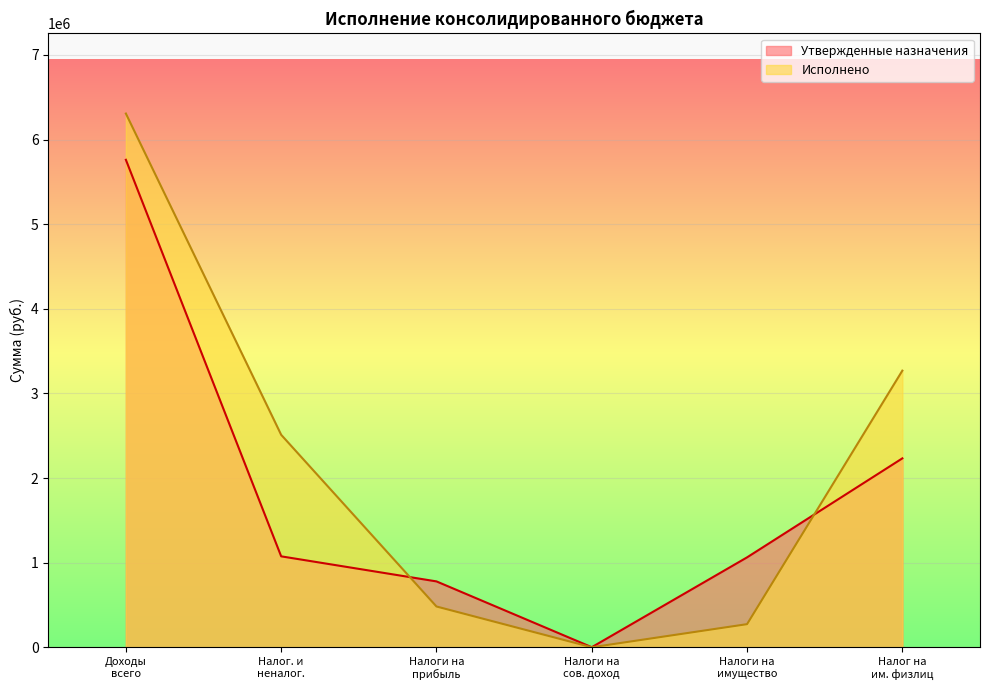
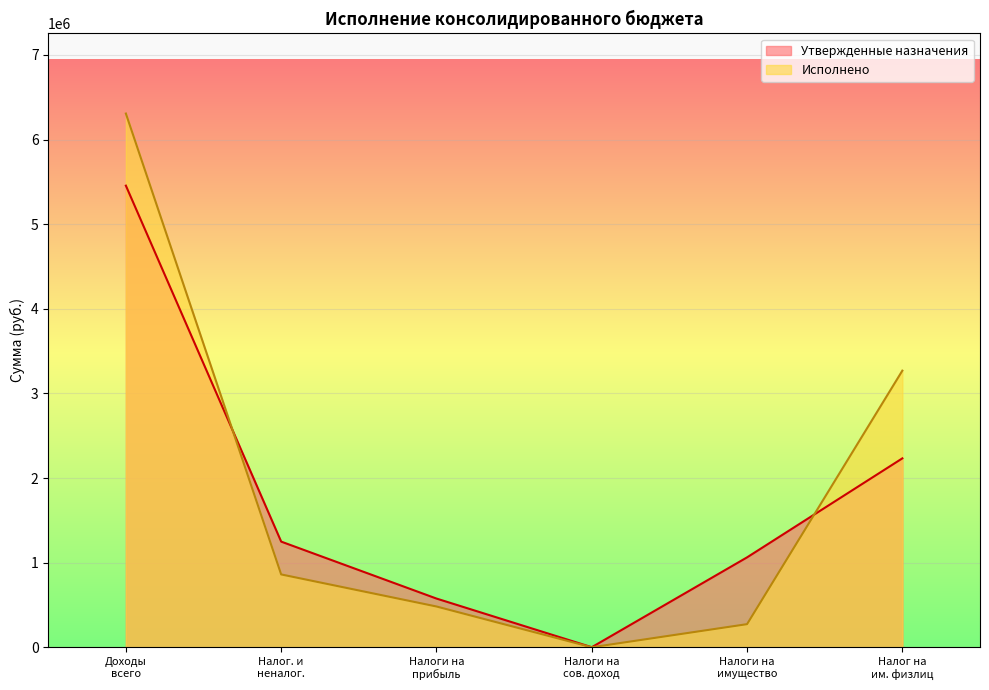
Утвержденные назначения, Доходы всего: 5800000 -> 5500000
Утвержденные назначения, Налог. и неналог.: 1100000 -> 1200000
Исполнено, Налог. и неналог.: 2500000 -> 900000
Утвержденные назначения, Налоги на прибыль: 800000 -> 600000
